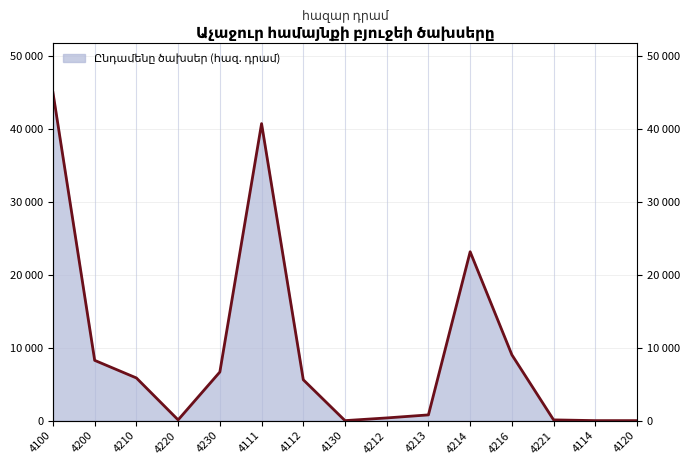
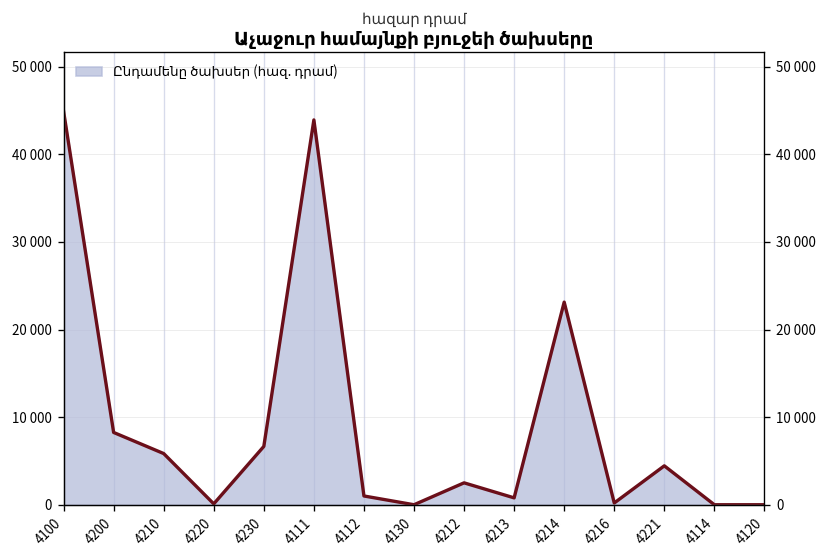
4111: 41000 -> 44000
4112: 6000 -> 1000
4212: 0 -> 3000
4216: 9000 -> 0
4221: 0 -> 4000
